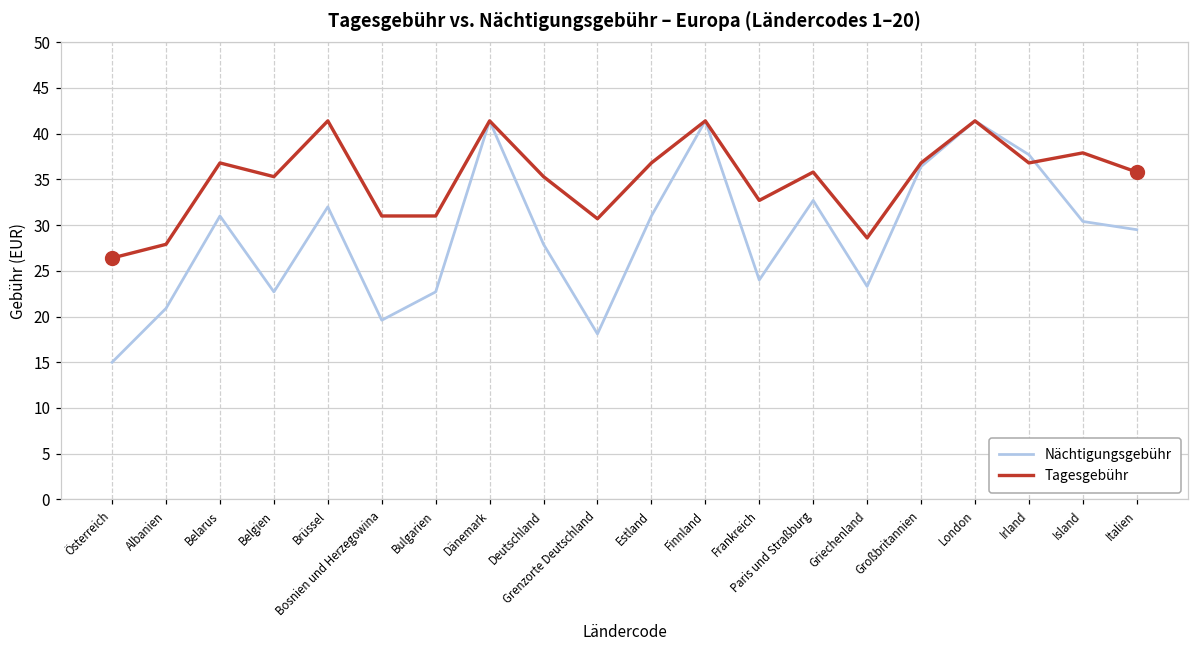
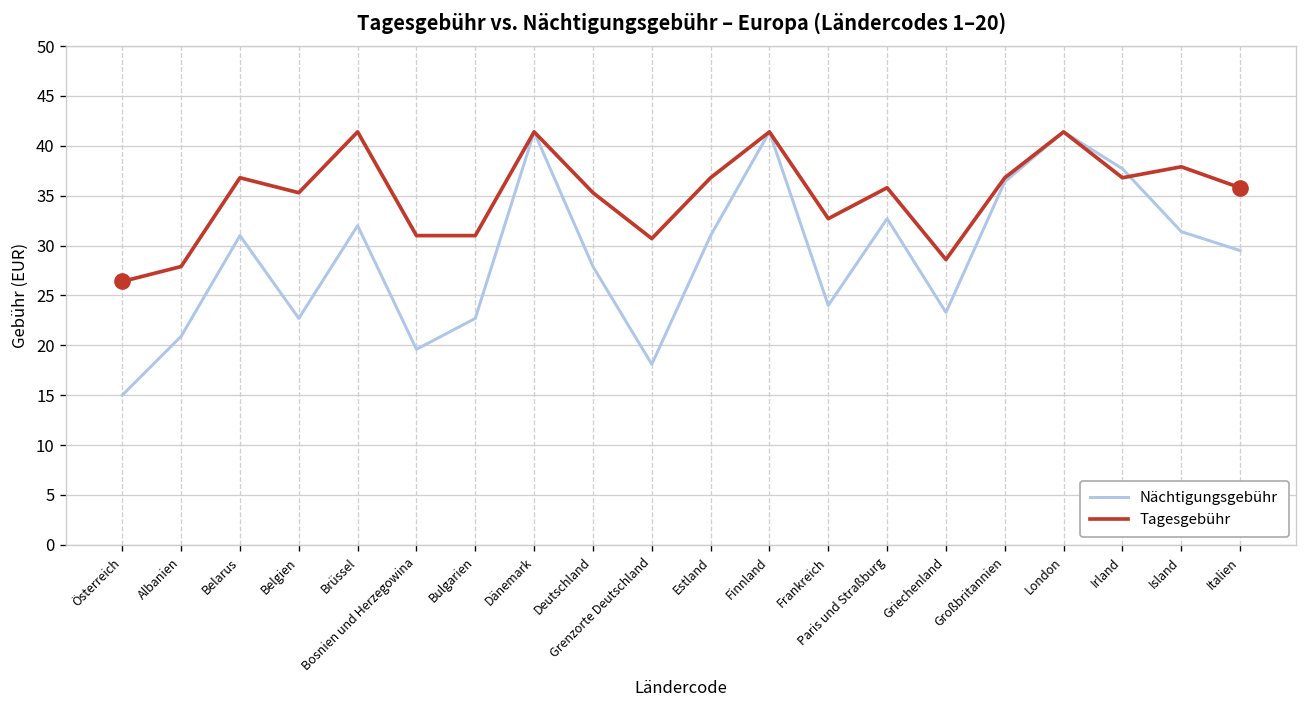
Nächtigungsgebühr, Island: 30 -> 31
